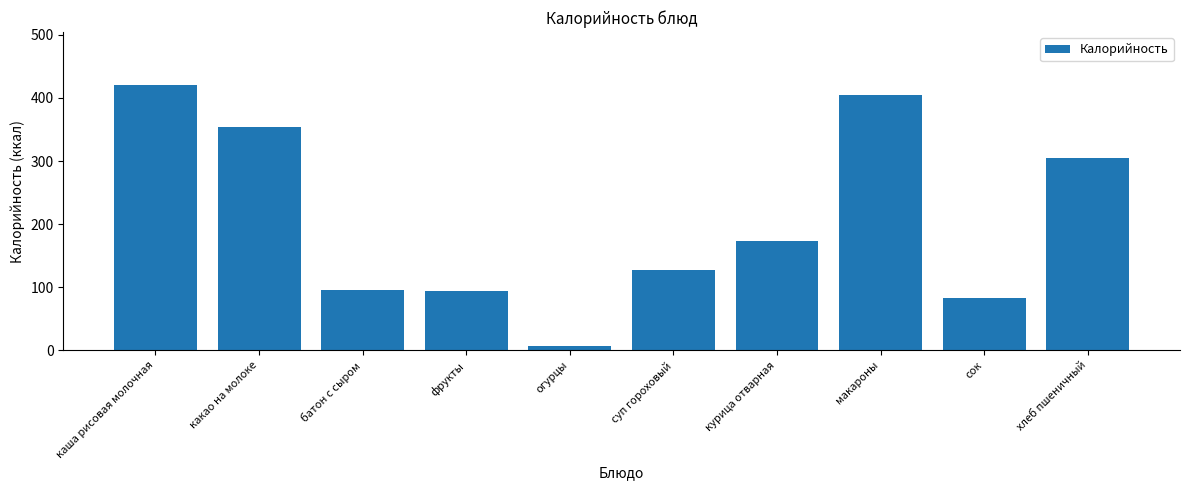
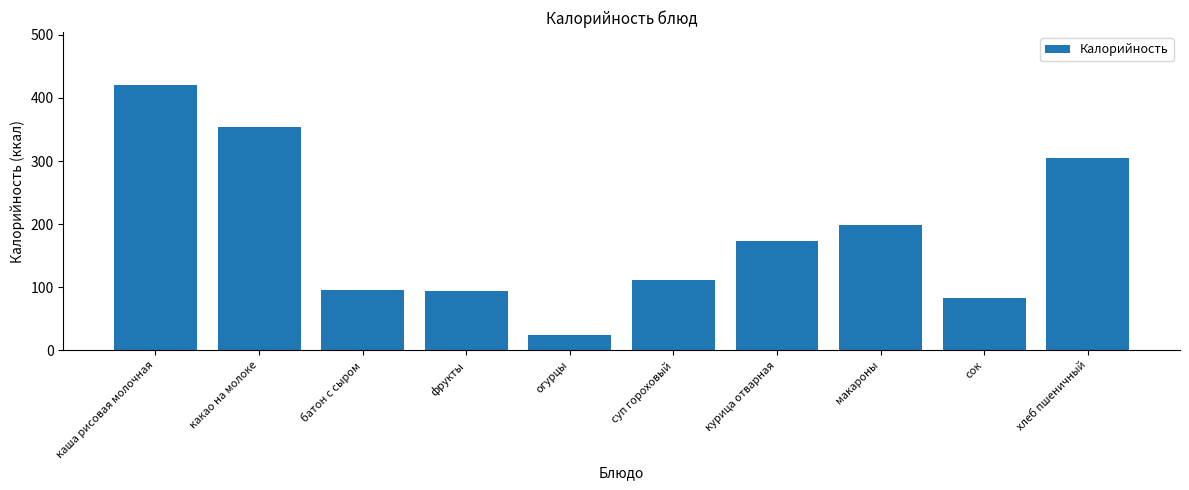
огурцы: 10 -> 30
суп гороховый: 130 -> 110
макароны: 400 -> 200
